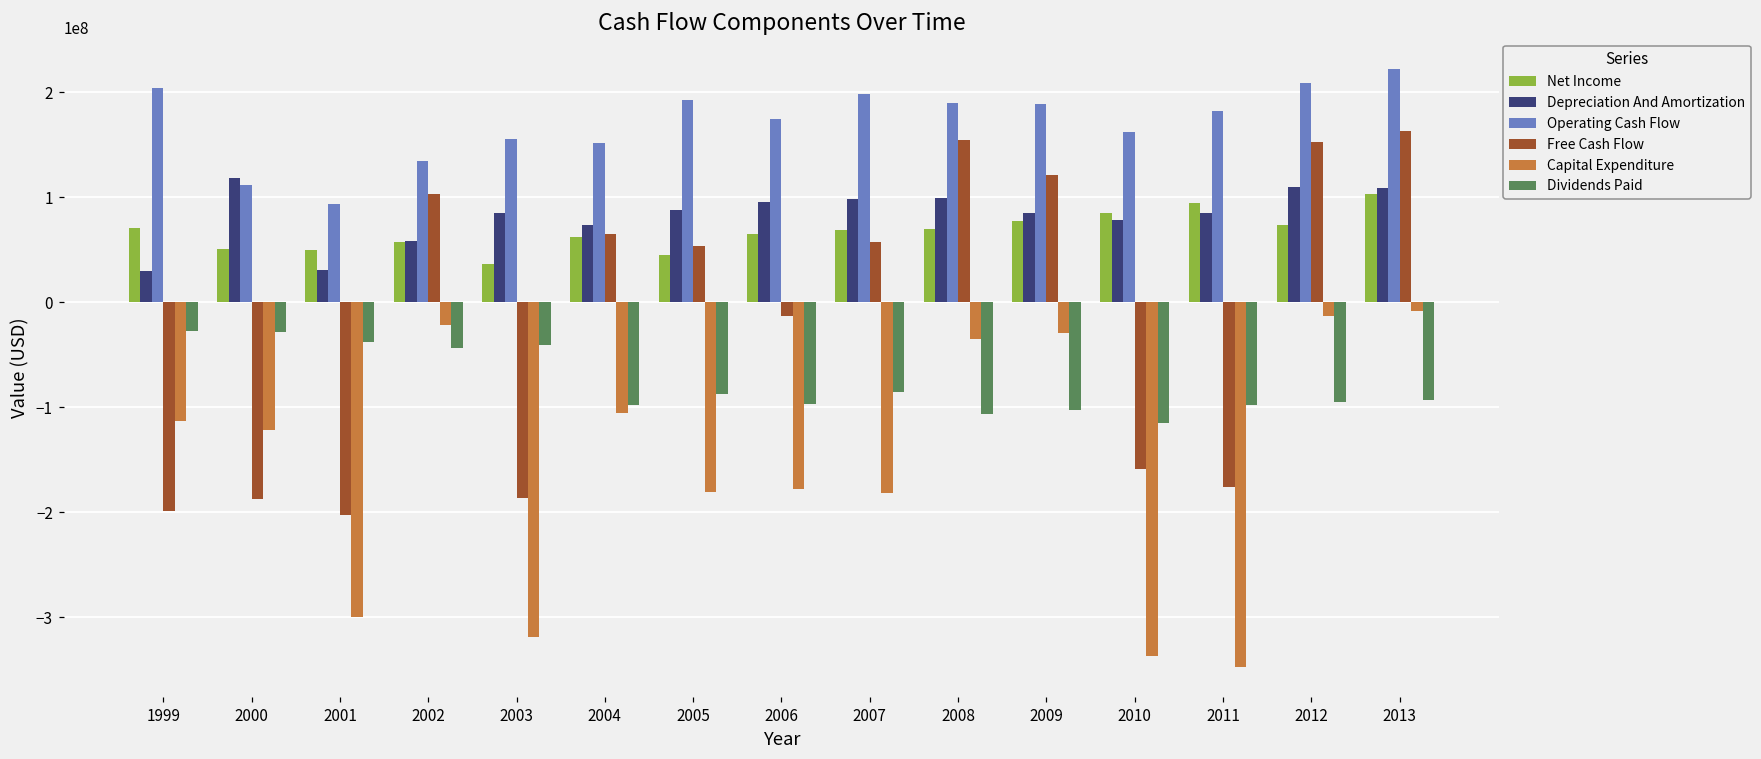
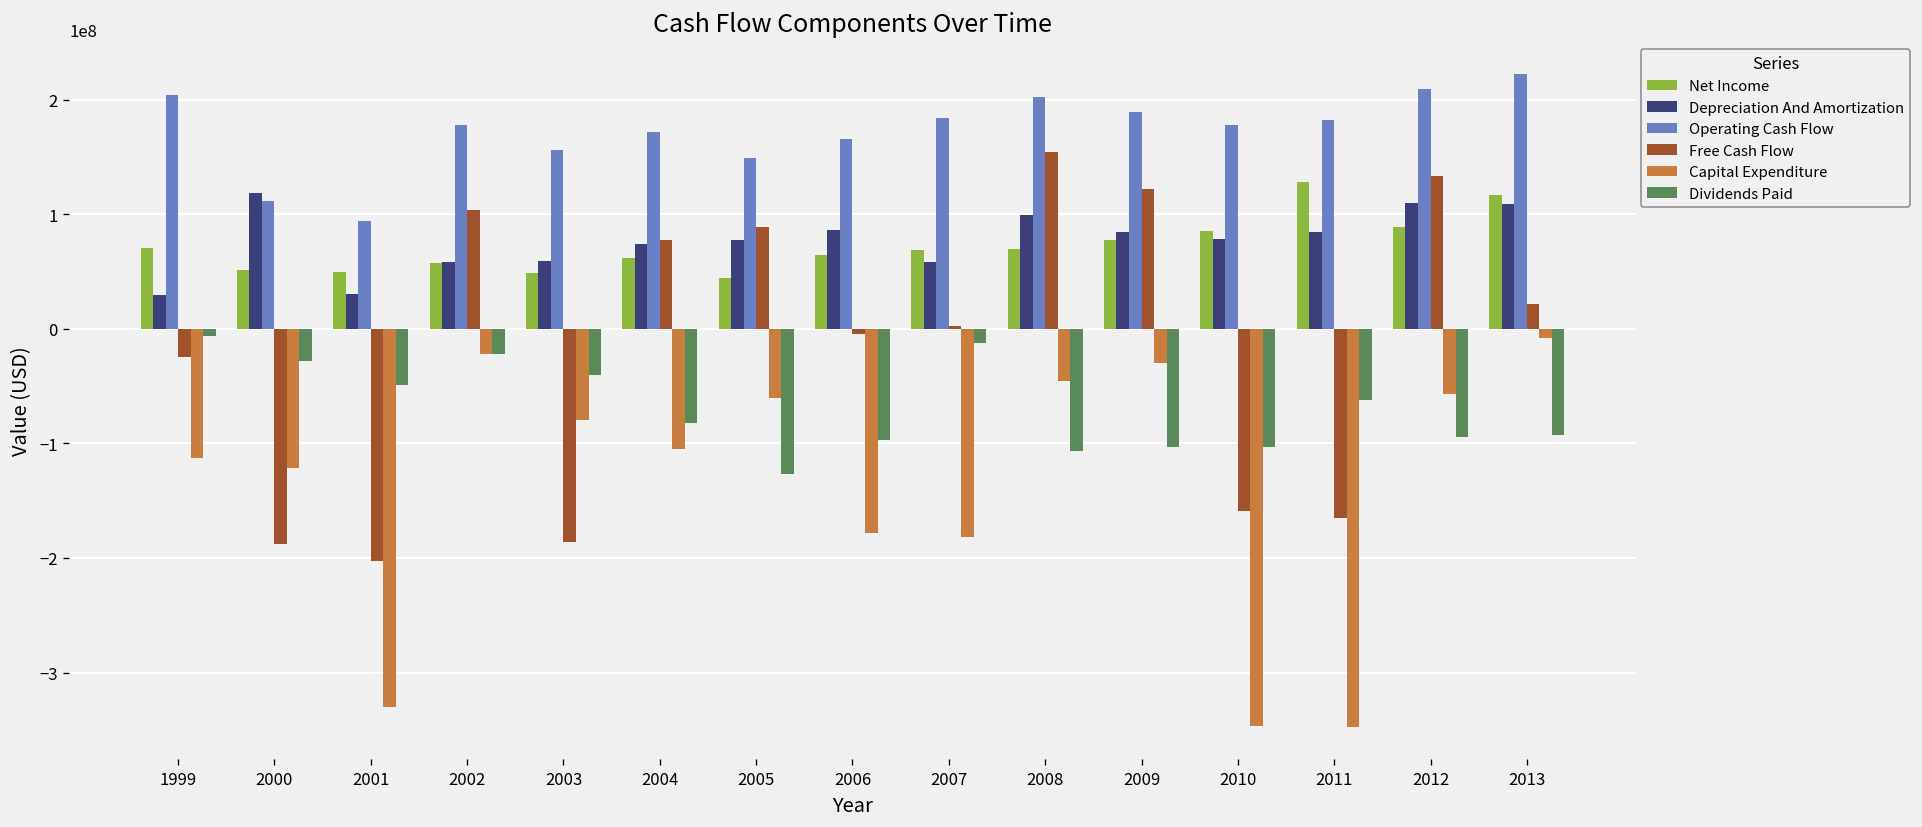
Free Cash Flow, 1999: -200000000 -> -20000000
Dividends Paid, 1999: -30000000 -> -10000000
Capital Expenditure, 2001: -300000000 -> -330000000
Dividends Paid, 2001: -40000000 -> -50000000
Operating Cash Flow, 2002: 130000000 -> 180000000
Dividends Paid, 2002: -40000000 -> -20000000
Net Income, 2003: 40000000 -> 50000000
Depreciation And Amortization, 2003: 80000000 -> 60000000
Capital Expenditure, 2003: -320000000 -> -80000000
Operating Cash Flow, 2004: 150000000 -> 170000000
Free Cash Flow, 2004: 60000000 -> 80000000
Dividends Paid, 2004: -100000000 -> -80000000
Depreciation And Amortization, 2005: 90000000 -> 80000000
Operating Cash Flow, 2005: 190000000 -> 150000000
Free Cash Flow, 2005: 50000000 -> 90000000
Capital Expenditure, 2005: -180000000 -> -60000000
Dividends Paid, 2005: -90000000 -> -130000000
Depreciation And Amortization, 2006: 100000000 -> 90000000
Operating Cash Flow, 2006: 175000000 -> 166000000
Free Cash Flow, 2006: -10000000 -> 0
Depreciation And Amortization, 2007: 100000000 -> 60000000
Operating Cash Flow, 2007: 200000000 -> 180000000
Free Cash Flow, 2007: 60000000 -> 0
Dividends Paid, 2007: -90000000 -> -10000000
Operating Cash Flow, 2008: 190000000 -> 200000000
Capital Expenditure, 2008: -40000000 -> -50000000
Operating Cash Flow, 2010: 160000000 -> 180000000
Capital Expenditure, 2010: -340000000 -> -350000000
Dividends Paid, 2010: -110000000 -> -100000000
Net Income, 2011: 90000000 -> 130000000
Free Cash Flow, 2011: -180000000 -> -170000000
Dividends Paid, 2011: -100000000 -> -60000000
Net Income, 2012: 70000000 -> 90000000
Free Cash Flow, 2012: 150000000 -> 130000000
Capital Expenditure, 2012: -10000000 -> -60000000
Net Income, 2013: 100000000 -> 120000000
Free Cash Flow, 2013: 160000000 -> 20000000
